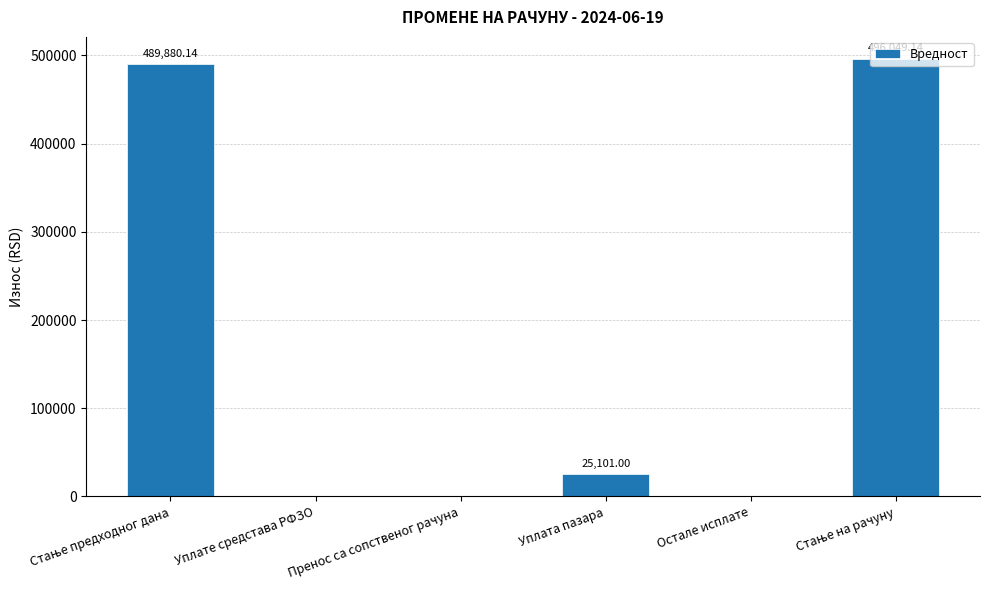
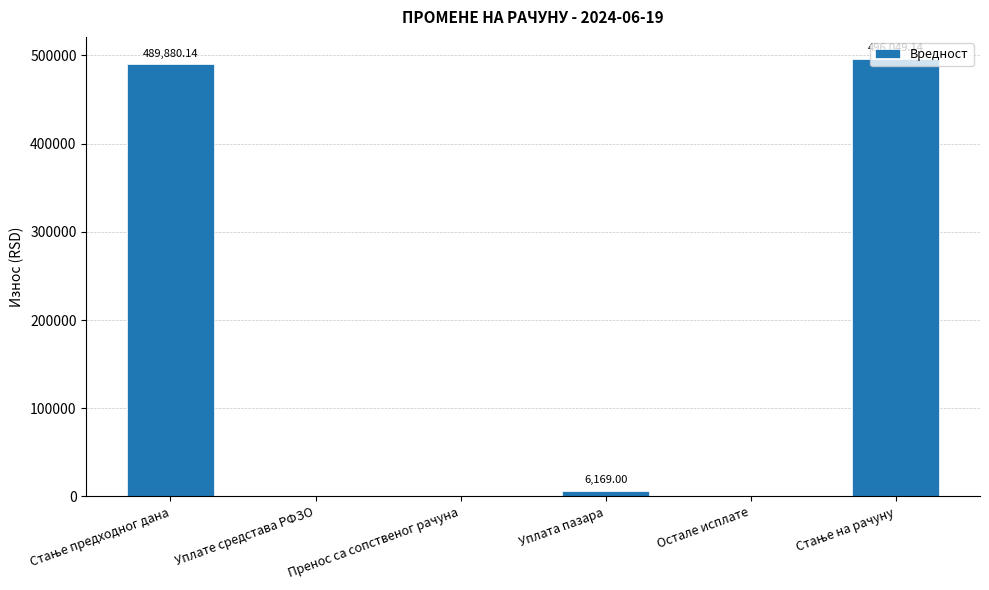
Уплата пазара: 25,101.00 -> 6,169.00
